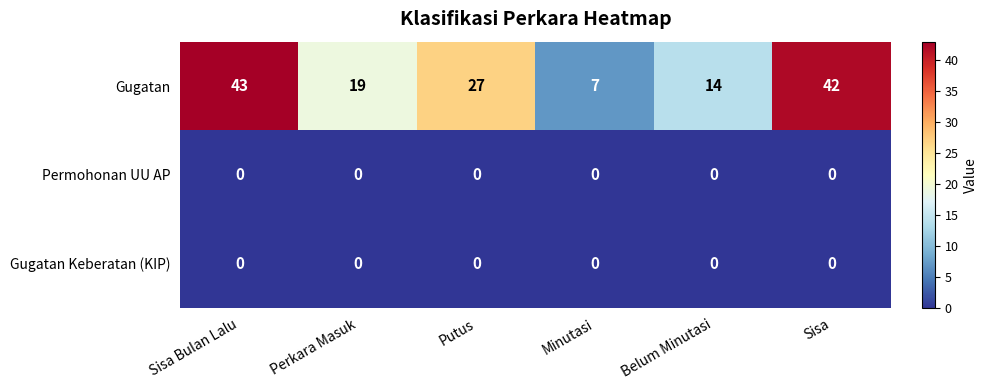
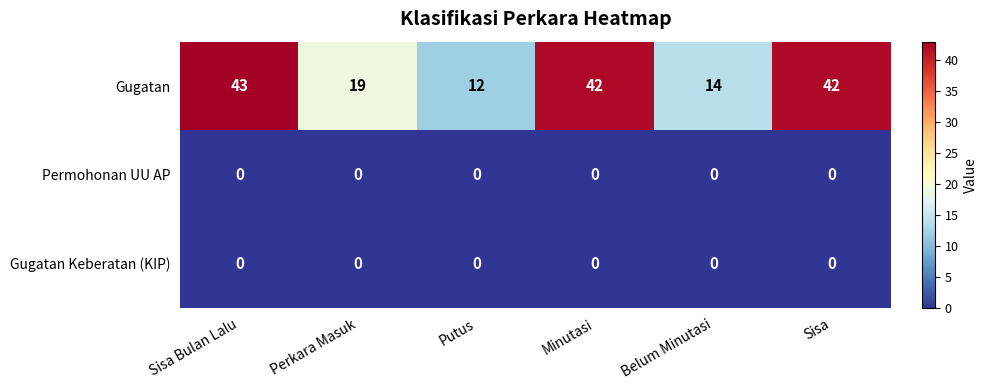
Gugatan, Putus: 27 -> 12
Gugatan, Minutasi: 7 -> 42
